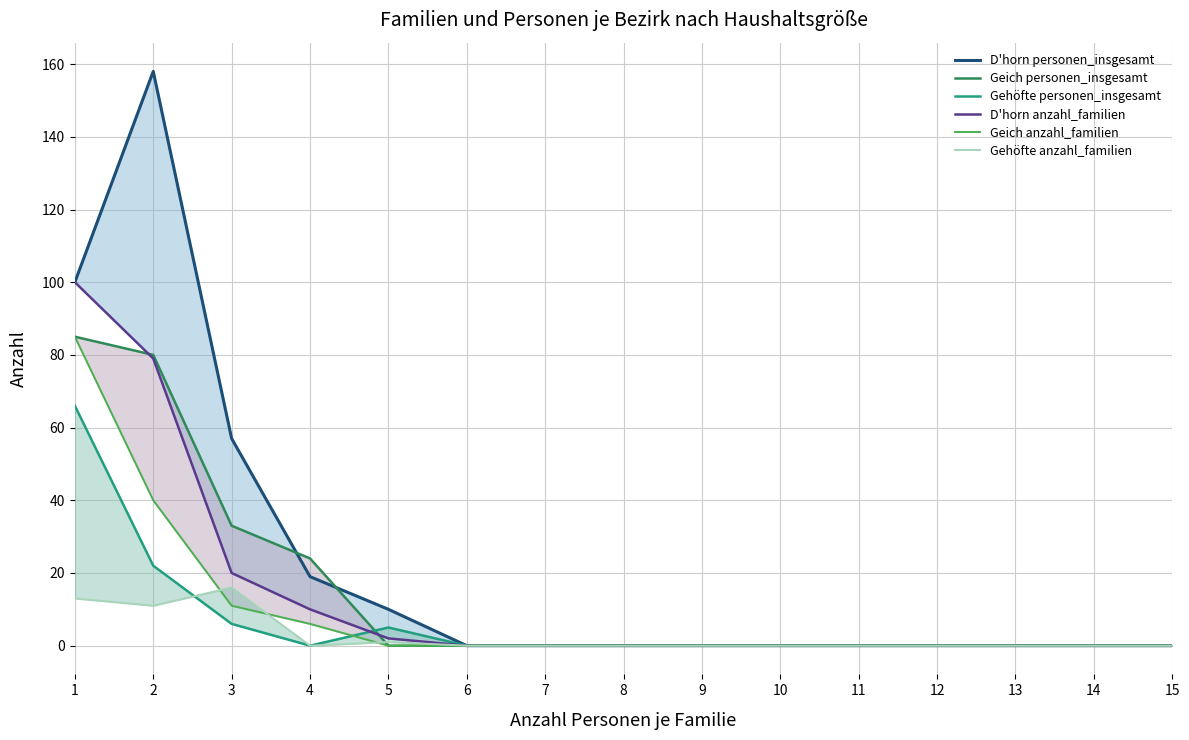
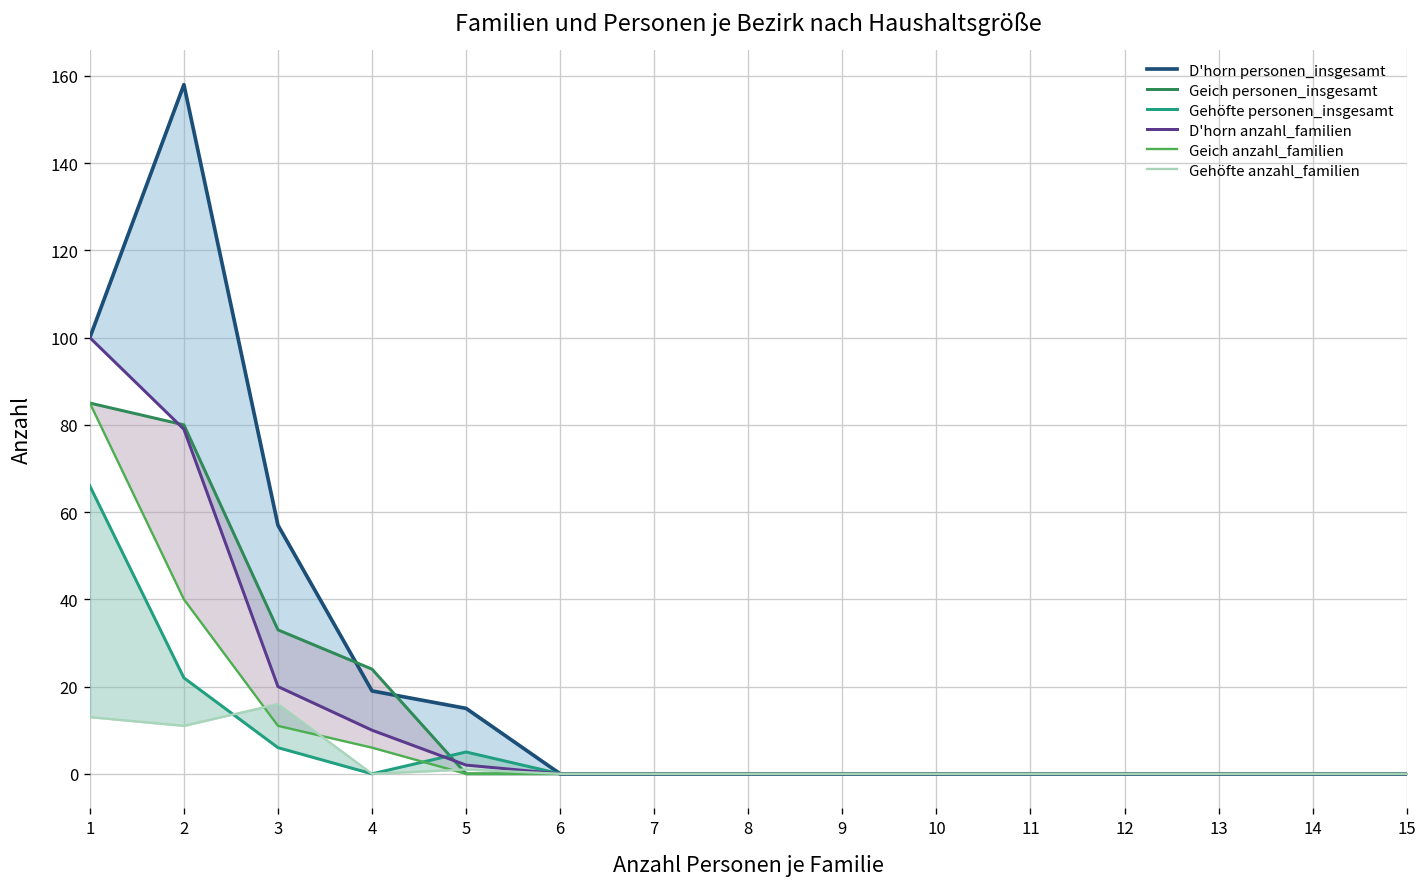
D'horn personen_insgesamt, 5: 10 -> 15
